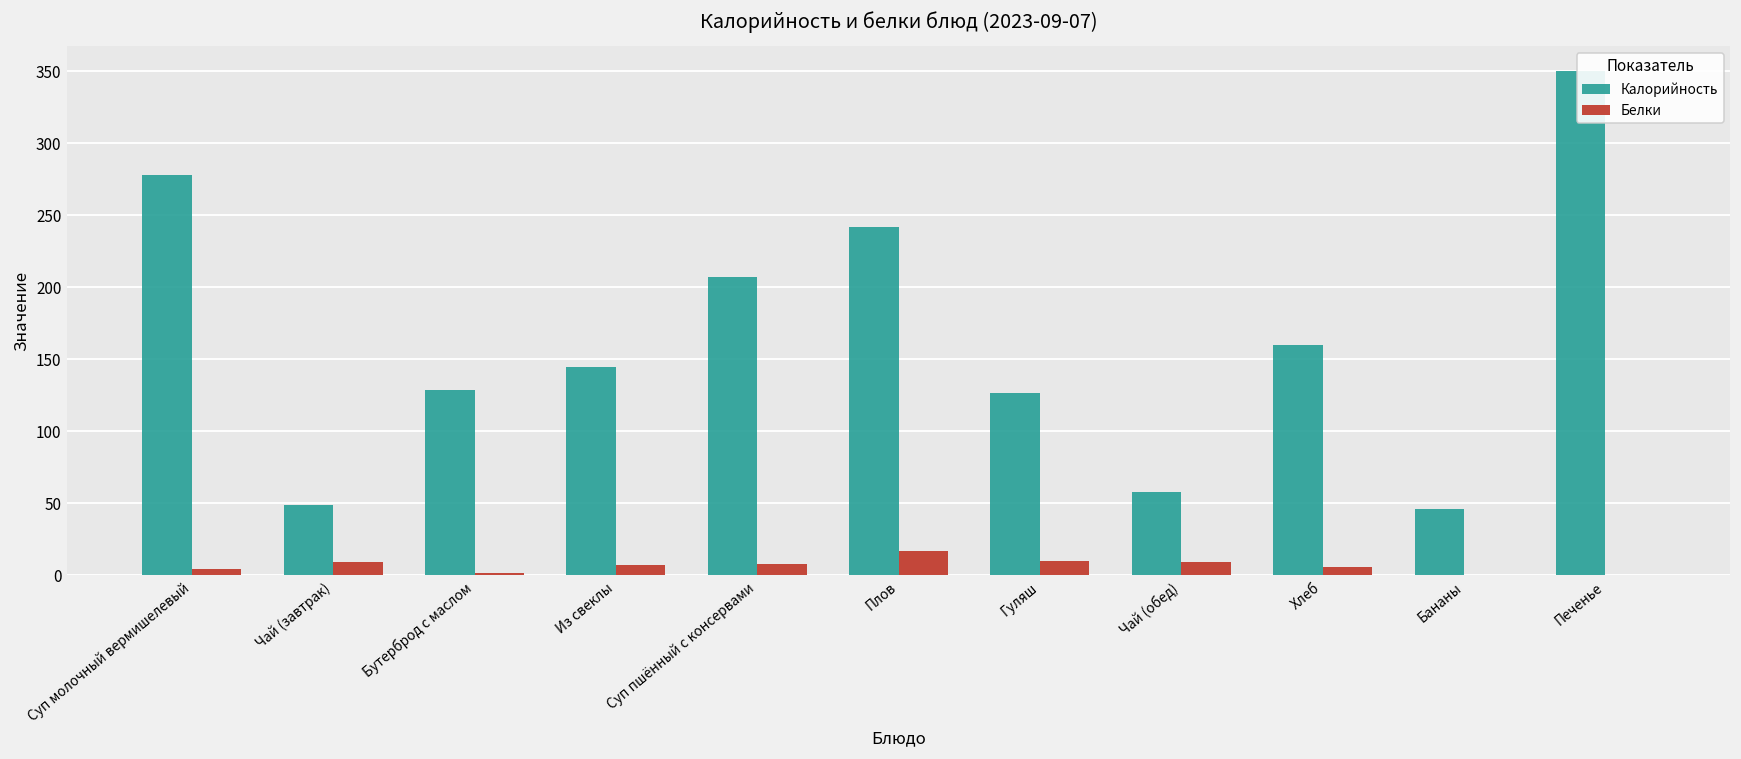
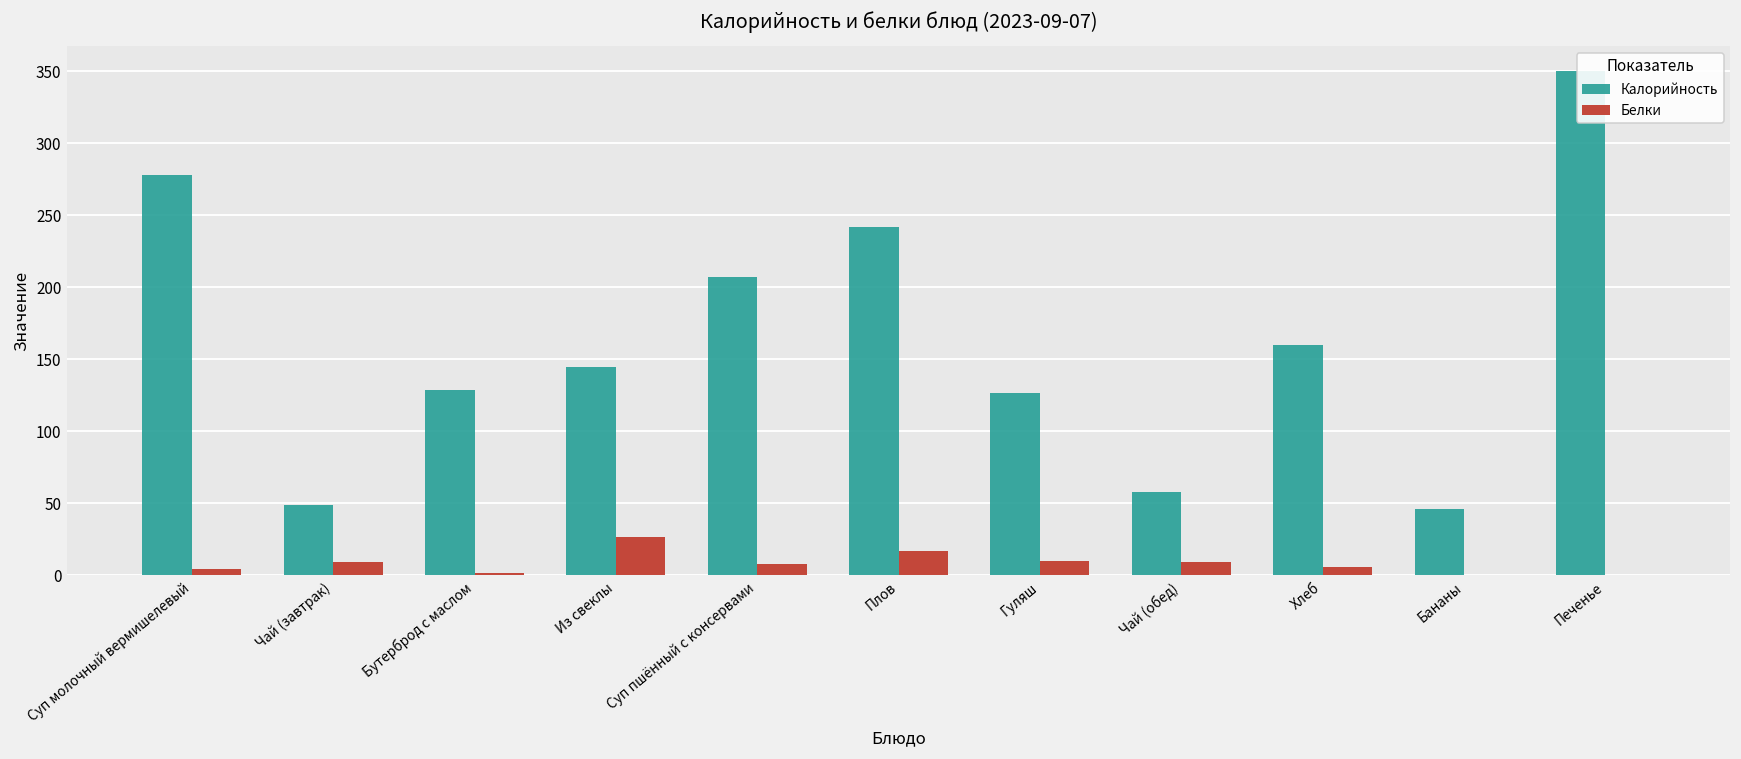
Белки, Из свеклы: 7 -> 27
